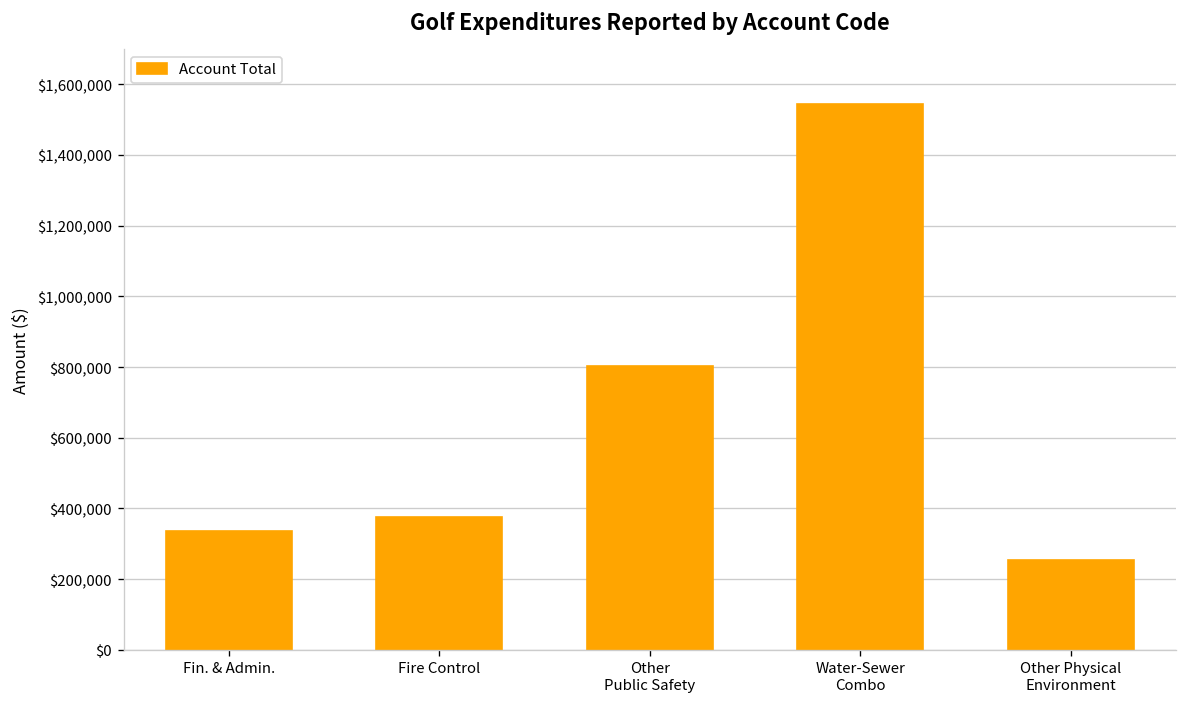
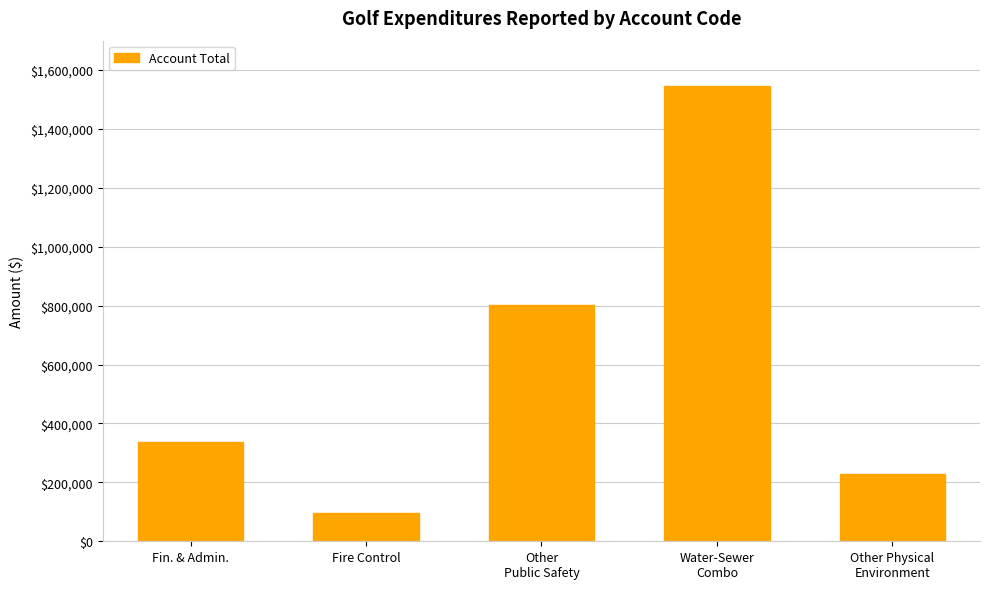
Fire Control: $380,000 -> $90,000
Other Physical Environment: $250,000 -> $230,000
